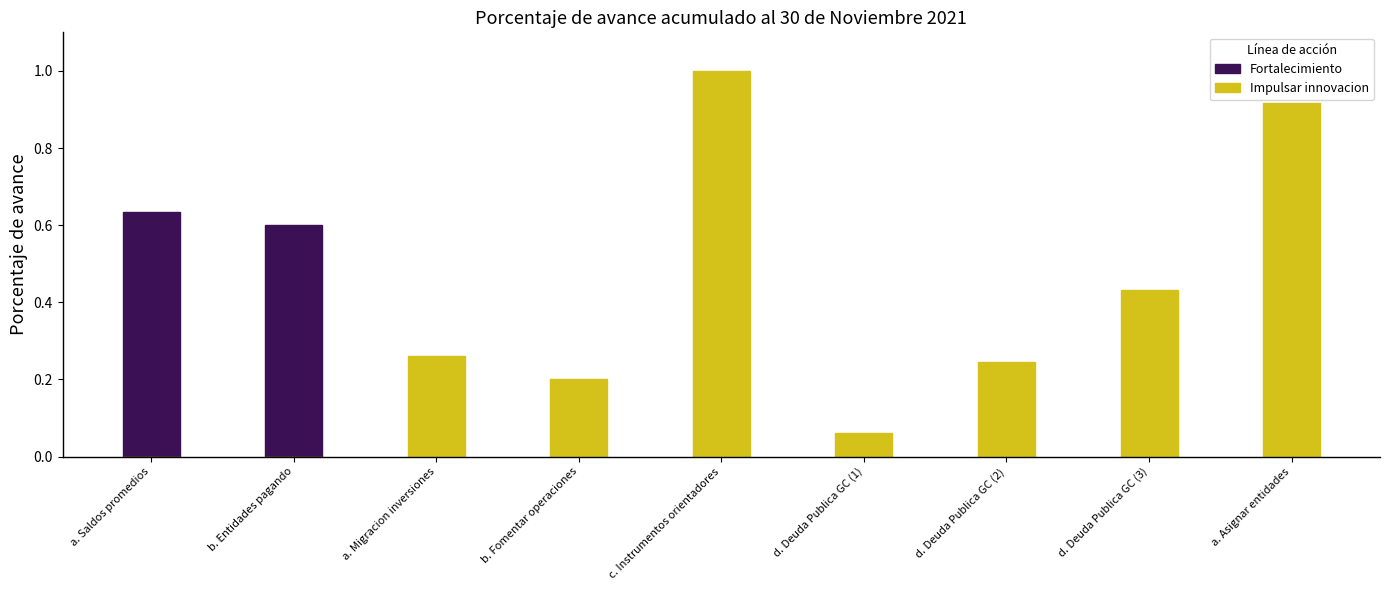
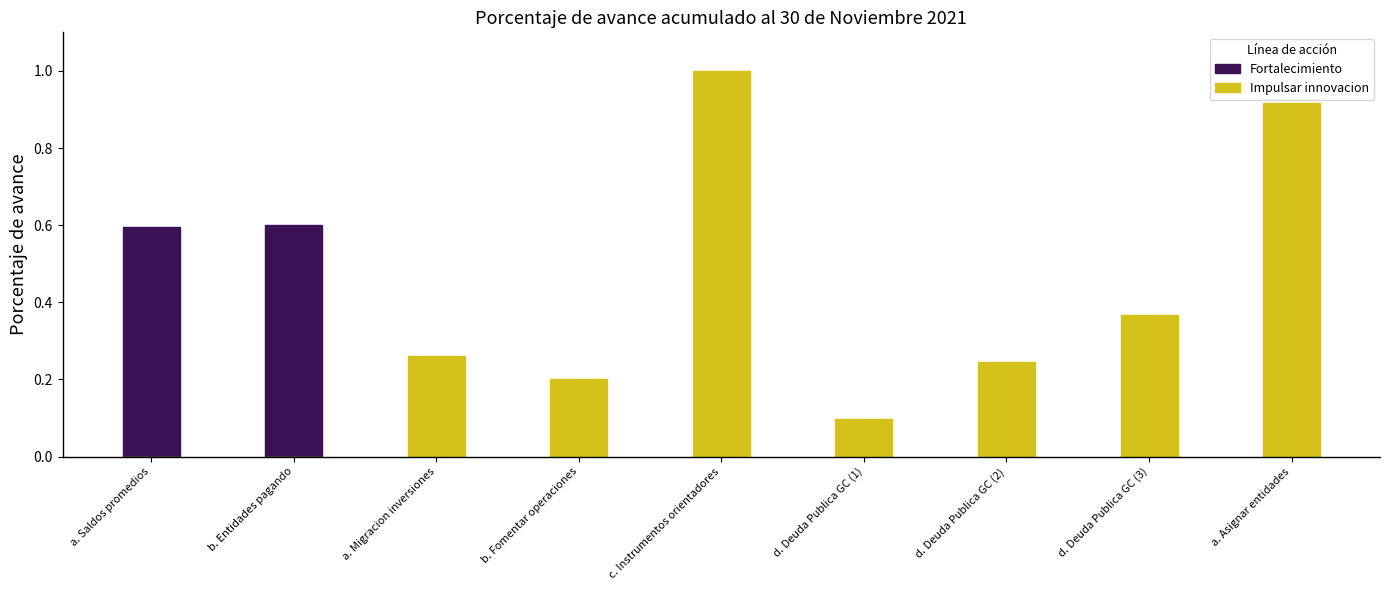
Fortalecimiento, a. Saldos promedios: 0.63 -> 0.60
Impulsar innovacion, d. Deuda Publica GC (1): 0.06 -> 0.10
Impulsar innovacion, d. Deuda Publica GC (3): 0.43 -> 0.37
